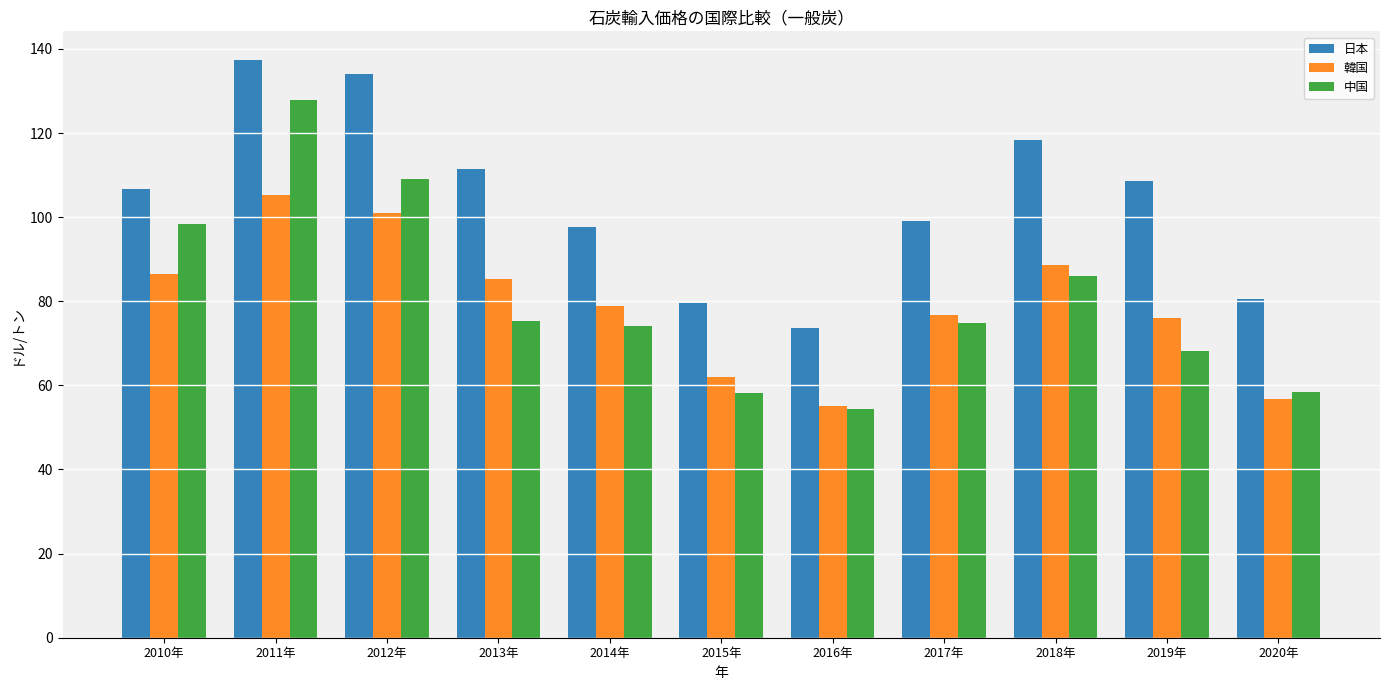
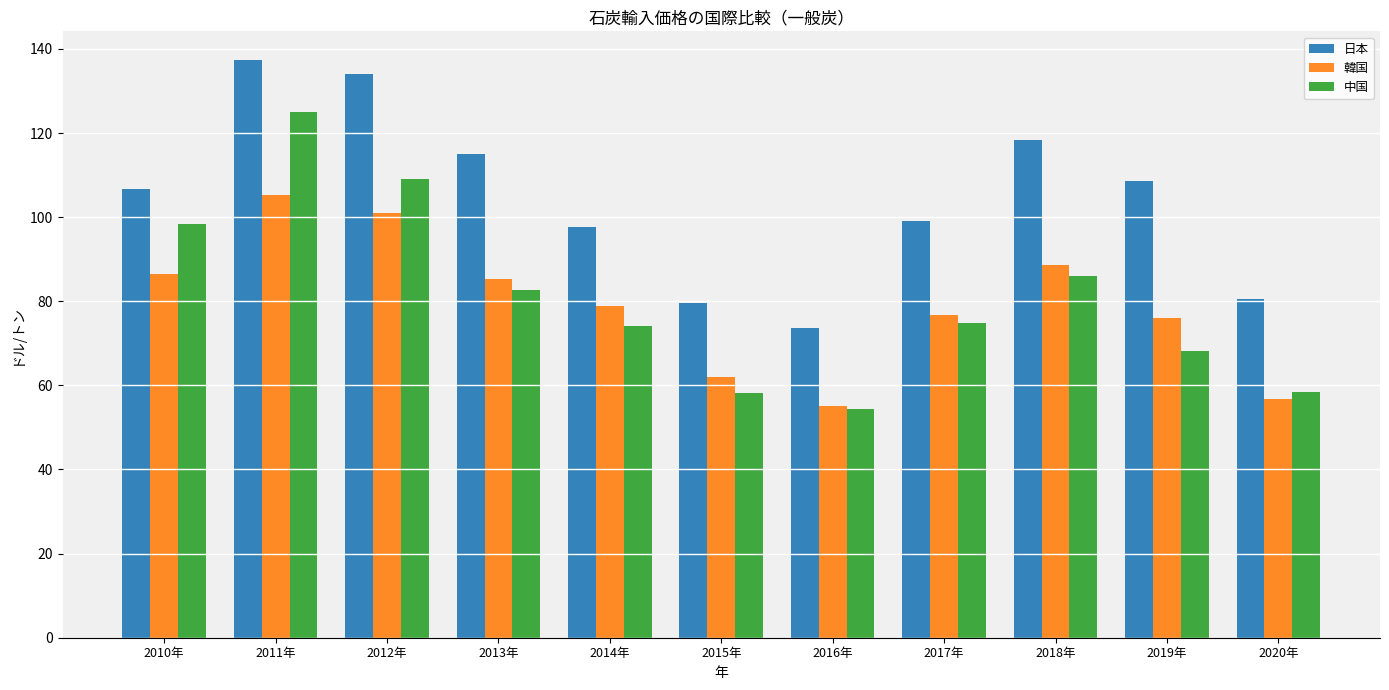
中国, 2011年: 128 -> 125
日本, 2013年: 111 -> 115
中国, 2013年: 75 -> 83
